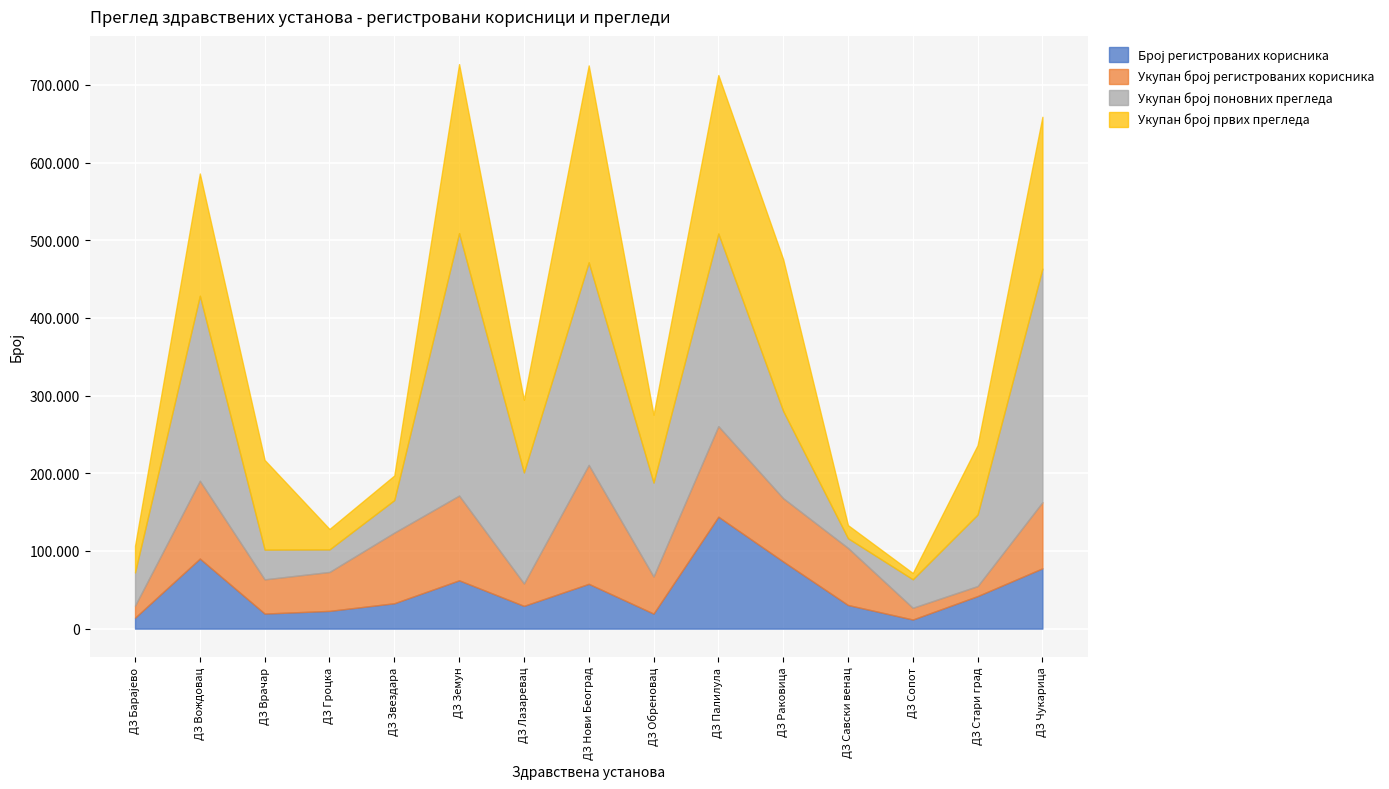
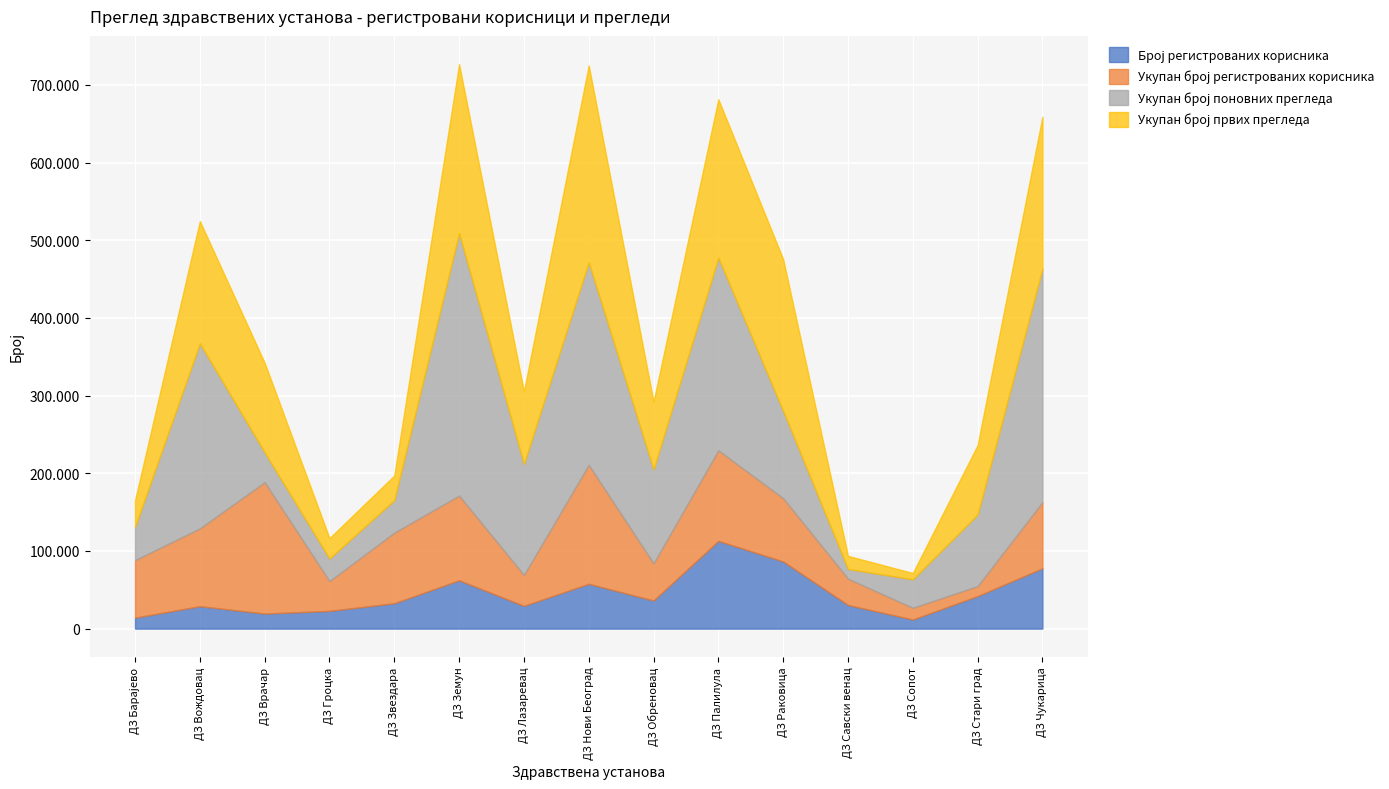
Укупан број регистрованих корисника, ДЗ Барајево: 20 -> 70
Број регистрованих корисника, ДЗ Вождовац: 90 -> 30
Укупан број регистрованих корисника, ДЗ Врачар: 40 -> 170
Укупан број регистрованих корисника, ДЗ Гроцка: 50 -> 40
Укупан број регистрованих корисника, ДЗ Лазаревац: 30 -> 40
Број регистрованих корисника, ДЗ Обреновац: 20 -> 40
Број регистрованих корисника, ДЗ Палилула: 140 -> 110
Укупан број регистрованих корисника, ДЗ Савски венац: 70 -> 30
